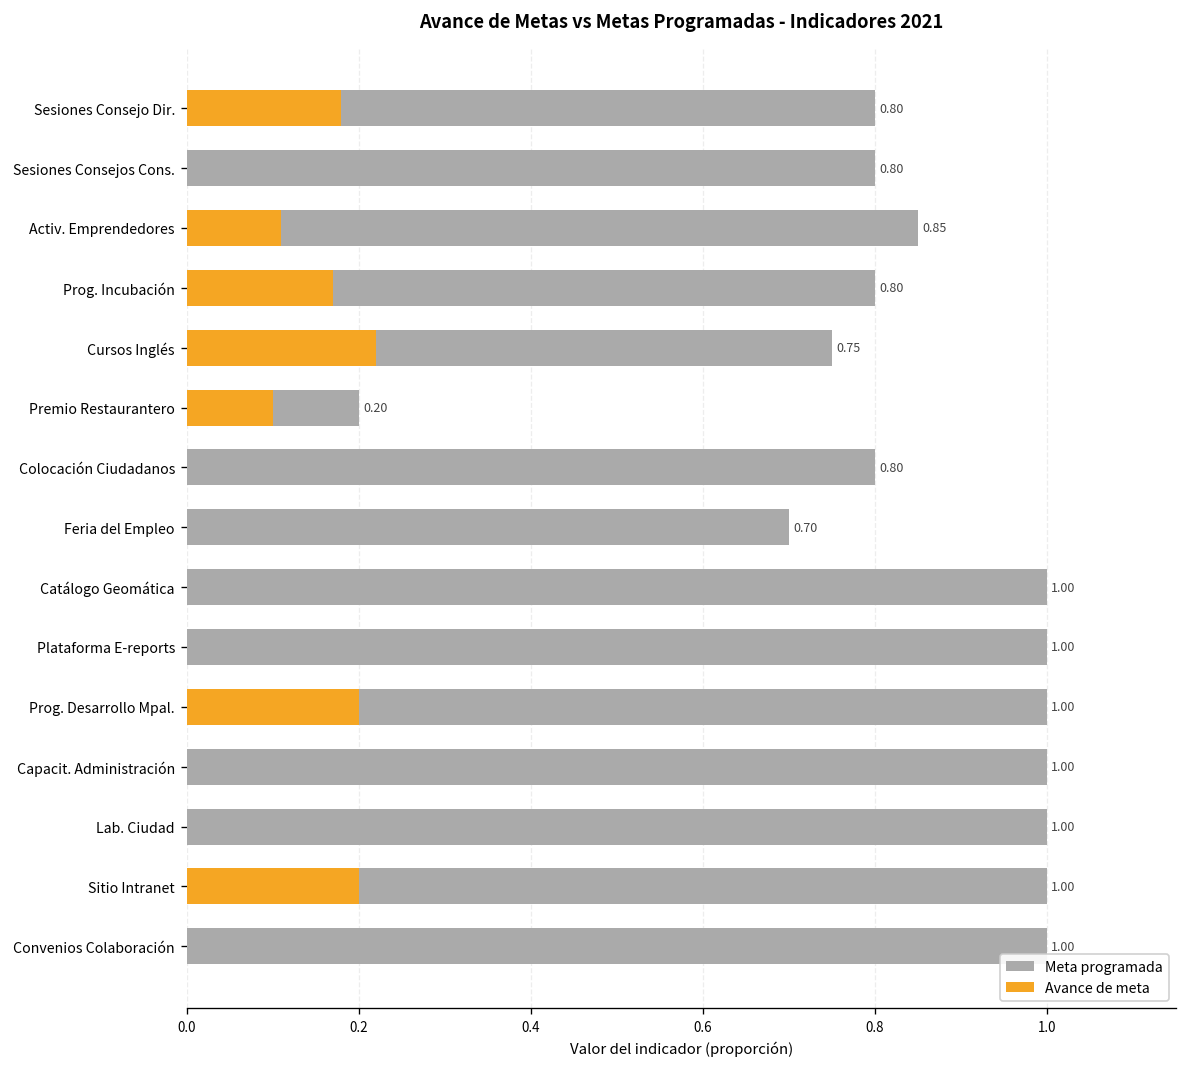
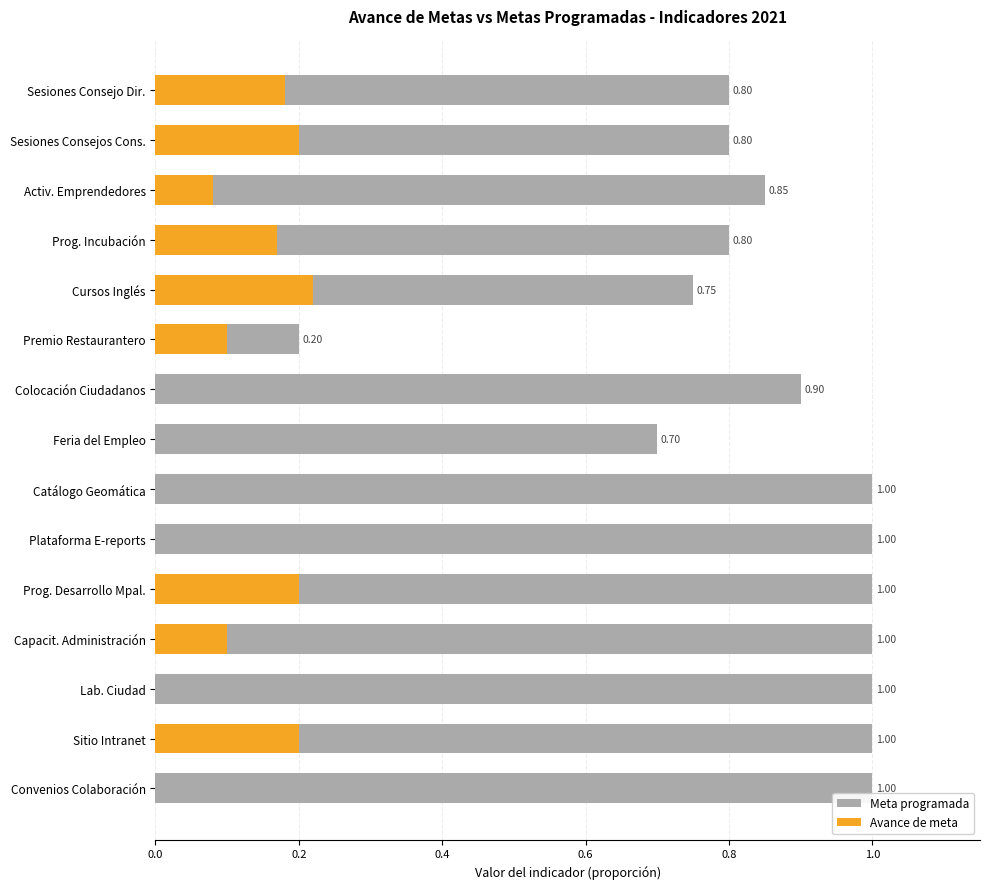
Avance de meta, Sesiones Consejos Cons.: 0.0 -> 0.2
Avance de meta, Activ. Emprendedores: 0.11 -> 0.08
Meta programada, Colocación Ciudadanos: 0.80 -> 0.90
Avance de meta, Capacit. Administración: 0.0 -> 0.1
